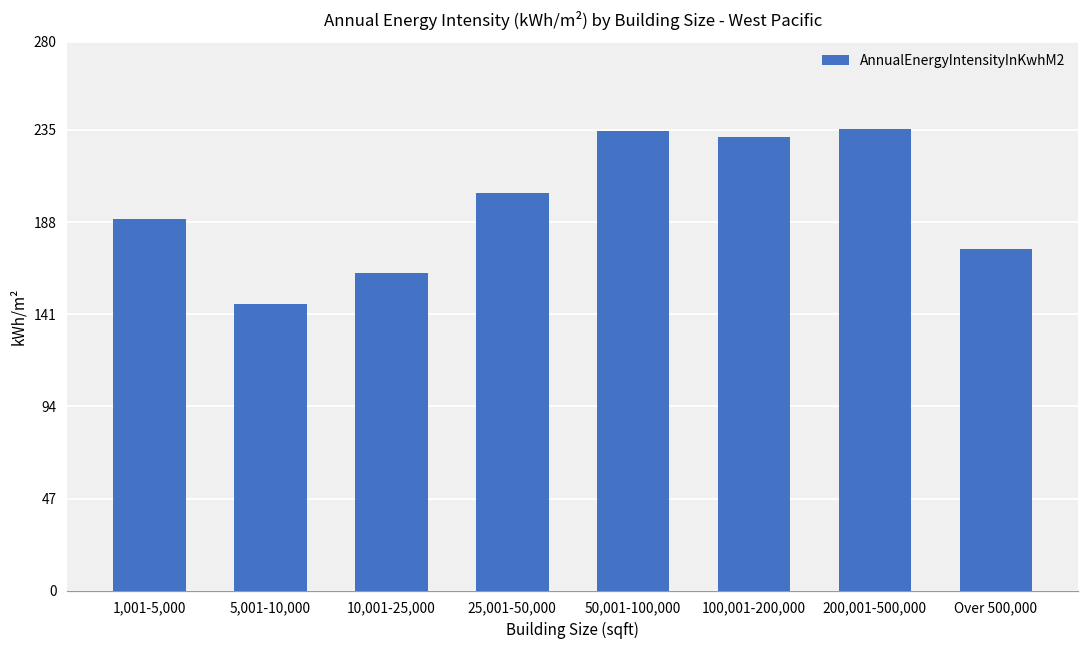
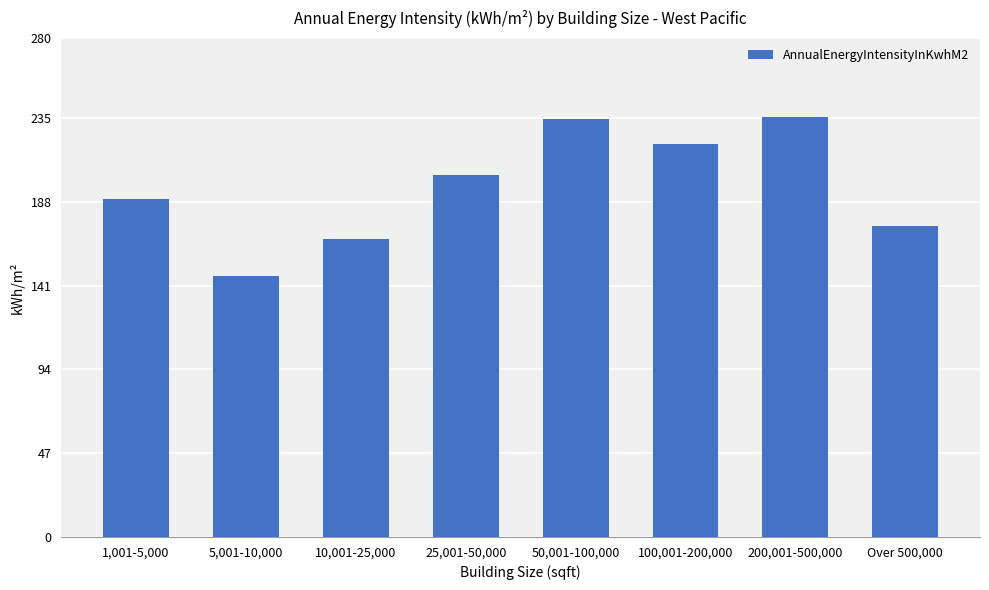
10,001-25,000: 162 -> 167
100,001-200,000: 232 -> 221
